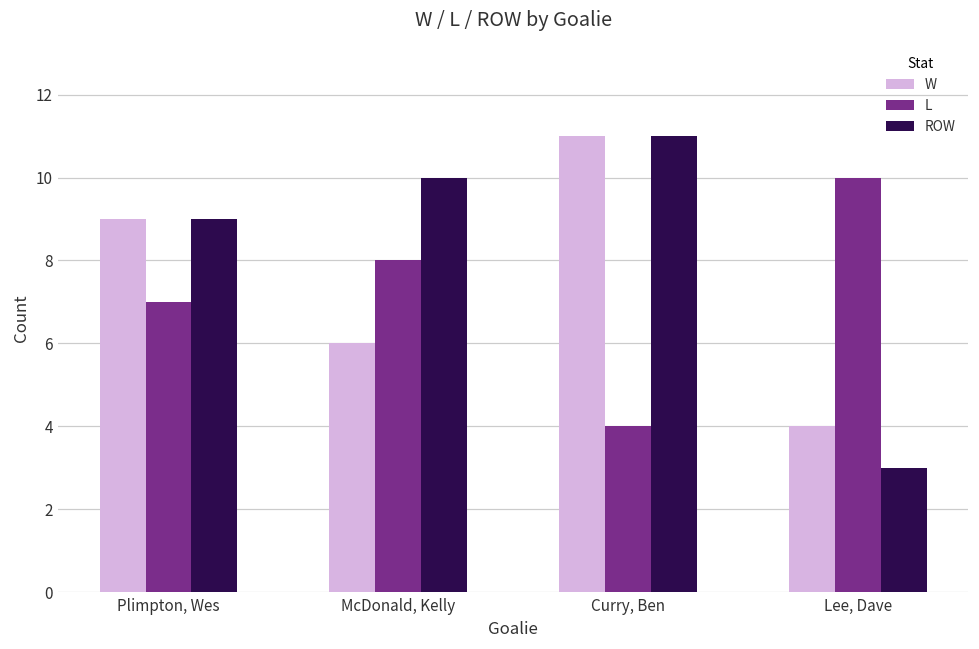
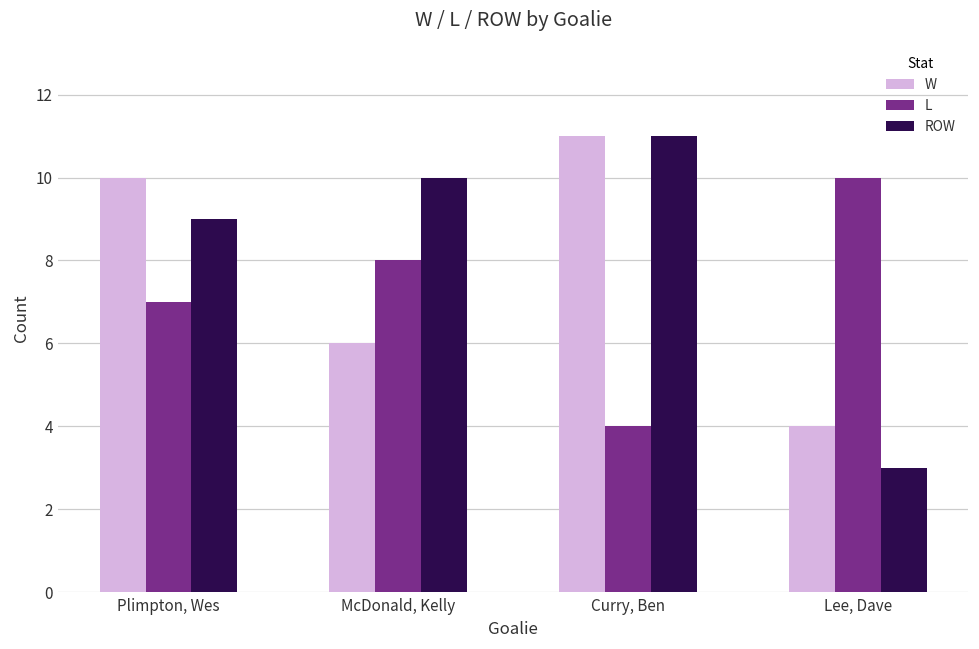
W, Plimpton, Wes: 9 -> 10
